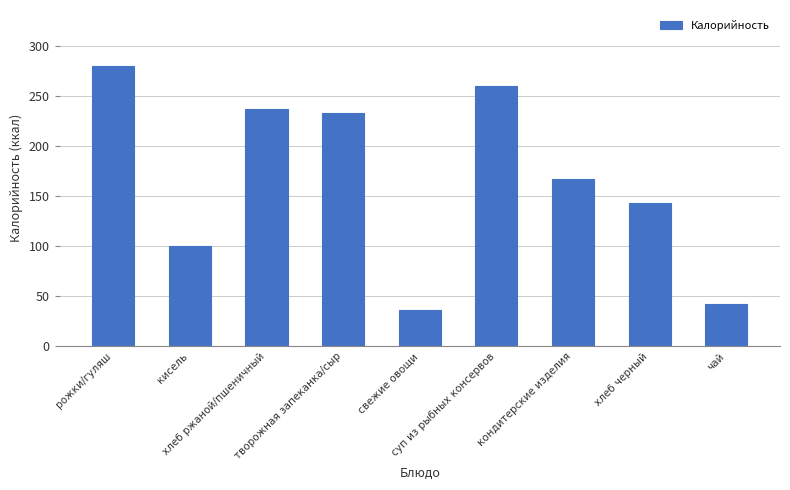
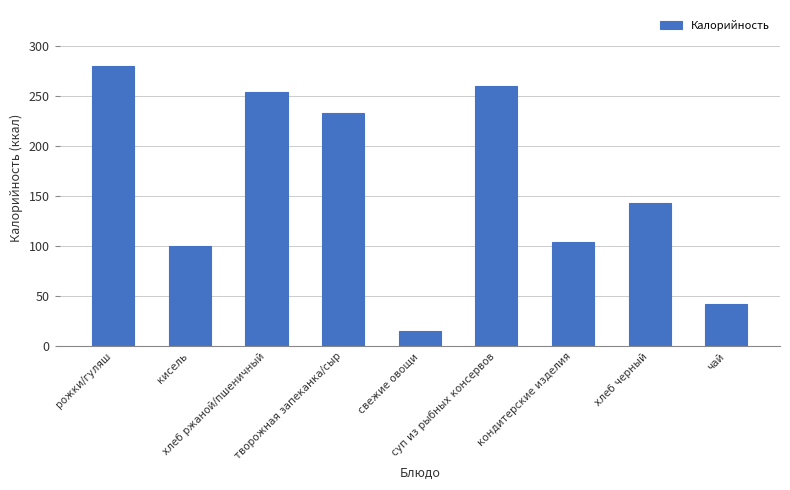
хлеб ржаной/пшеничный: 237 -> 254
свежие овощи: 36 -> 15
кондитерские изделия: 167 -> 104
